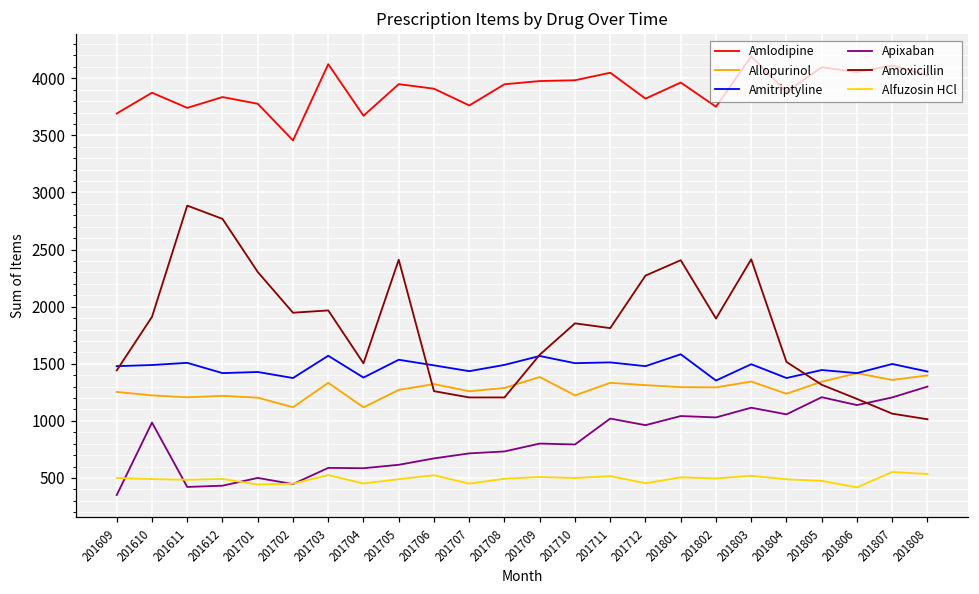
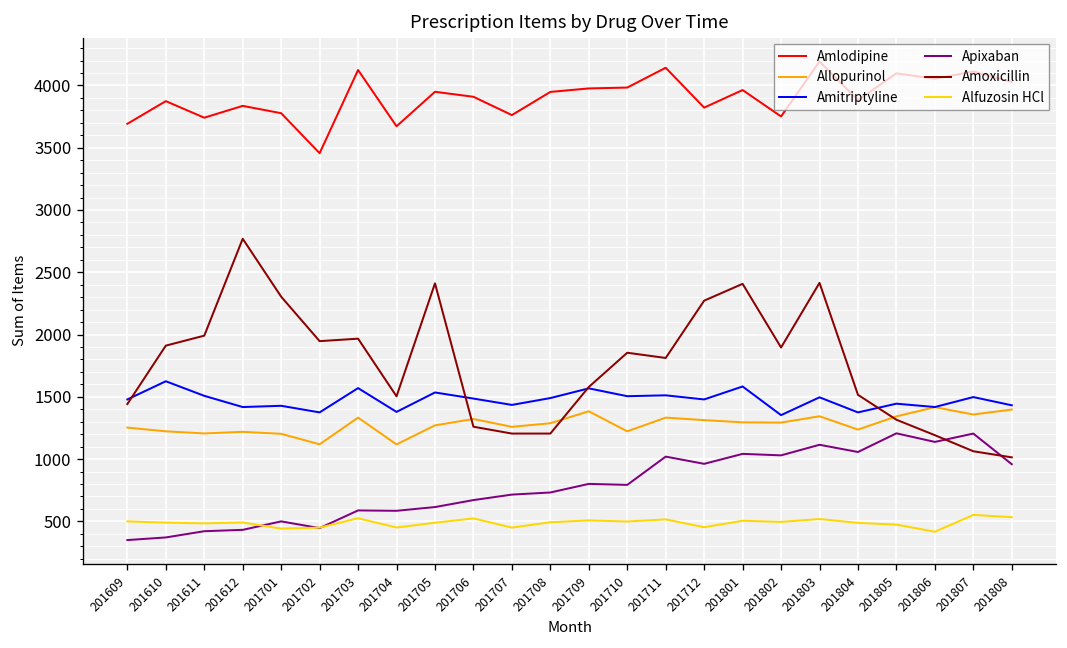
Amitriptyline, 201610: 1490 -> 1630
Apixaban, 201610: 990 -> 370
Amoxicillin, 201611: 2890 -> 1990
Amlodipine, 201711: 4050 -> 4140
Apixaban, 201808: 1300 -> 960
